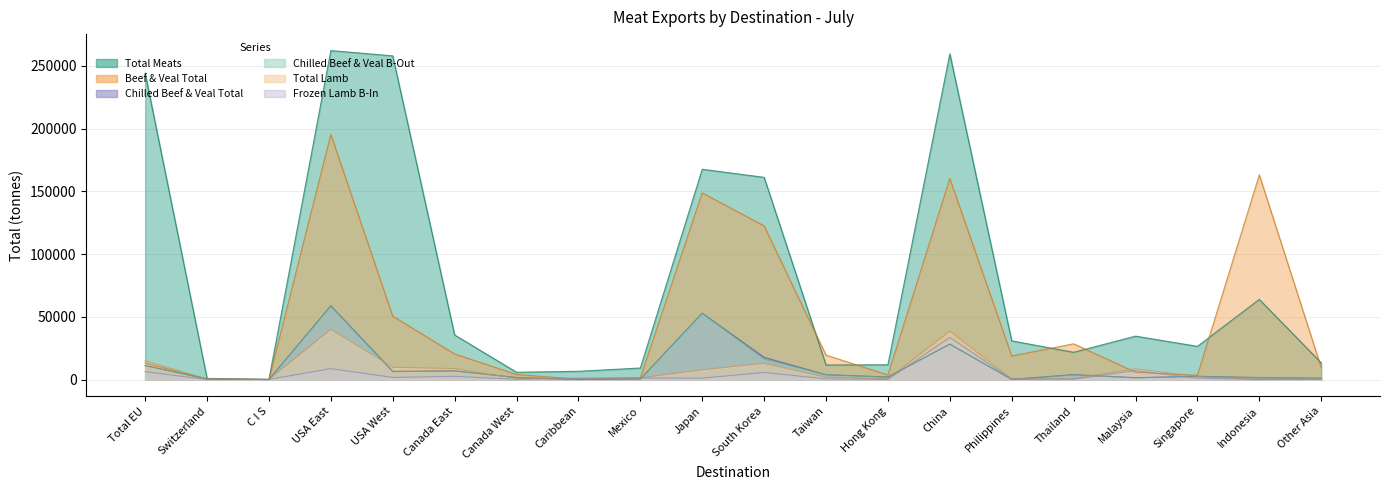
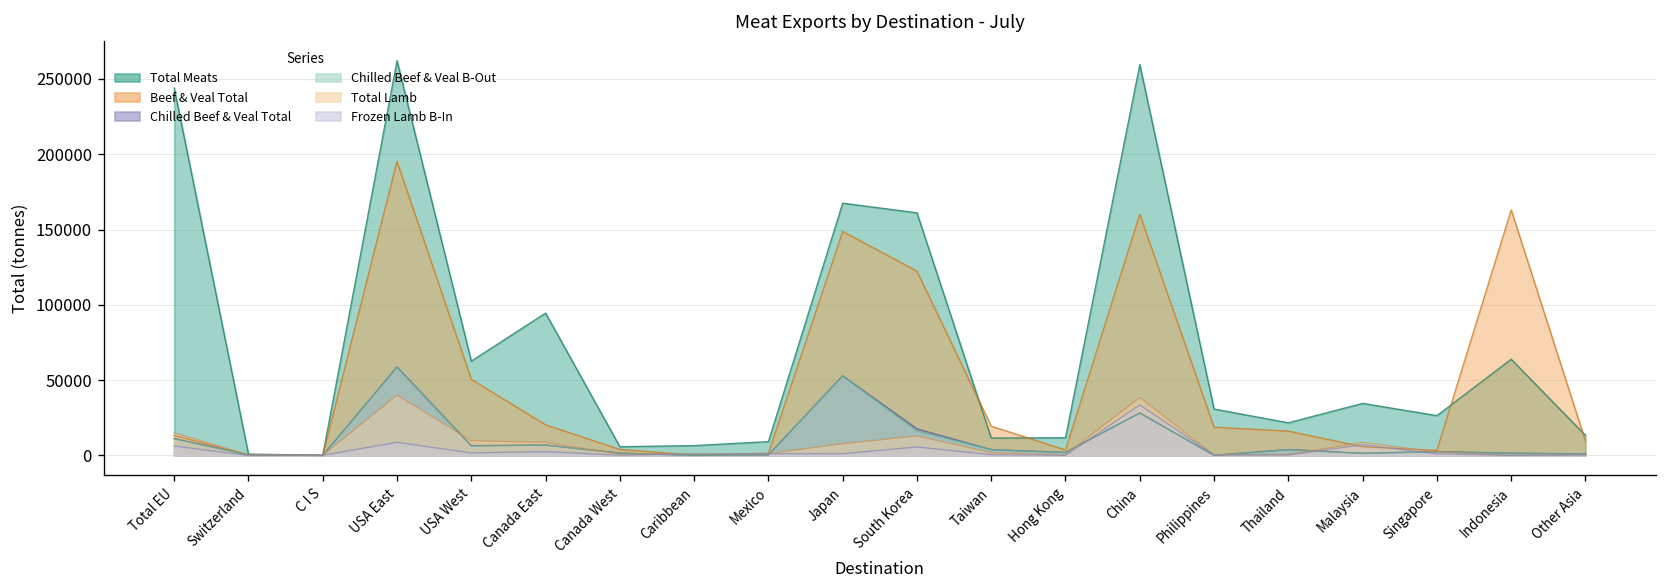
Total Meats, USA West: 258000 -> 63000
Total Meats, Canada East: 36000 -> 95000
Beef & Veal Total, Thailand: 28000 -> 16000
